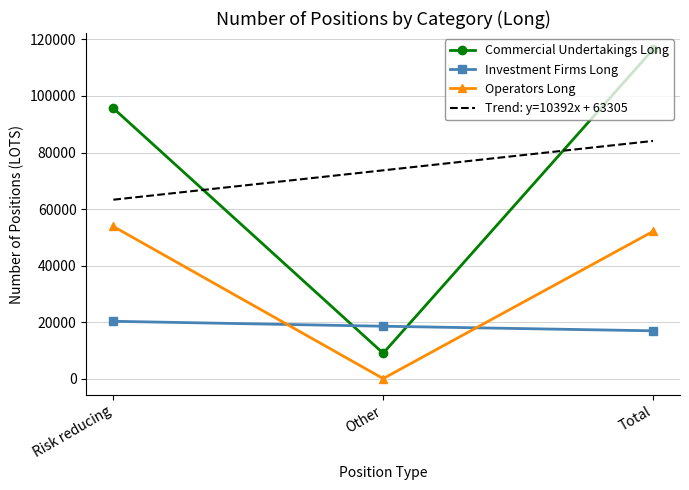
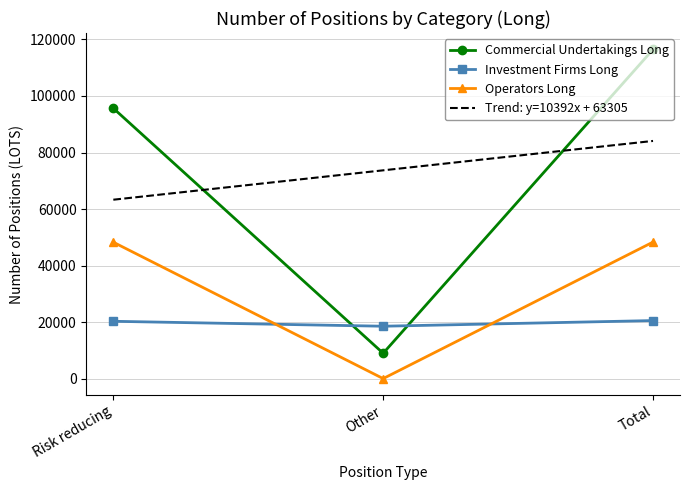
Operators Long, Risk reducing: 54000 -> 48000
Investment Firms Long, Total: 17000 -> 21000
Operators Long, Total: 52000 -> 48000
